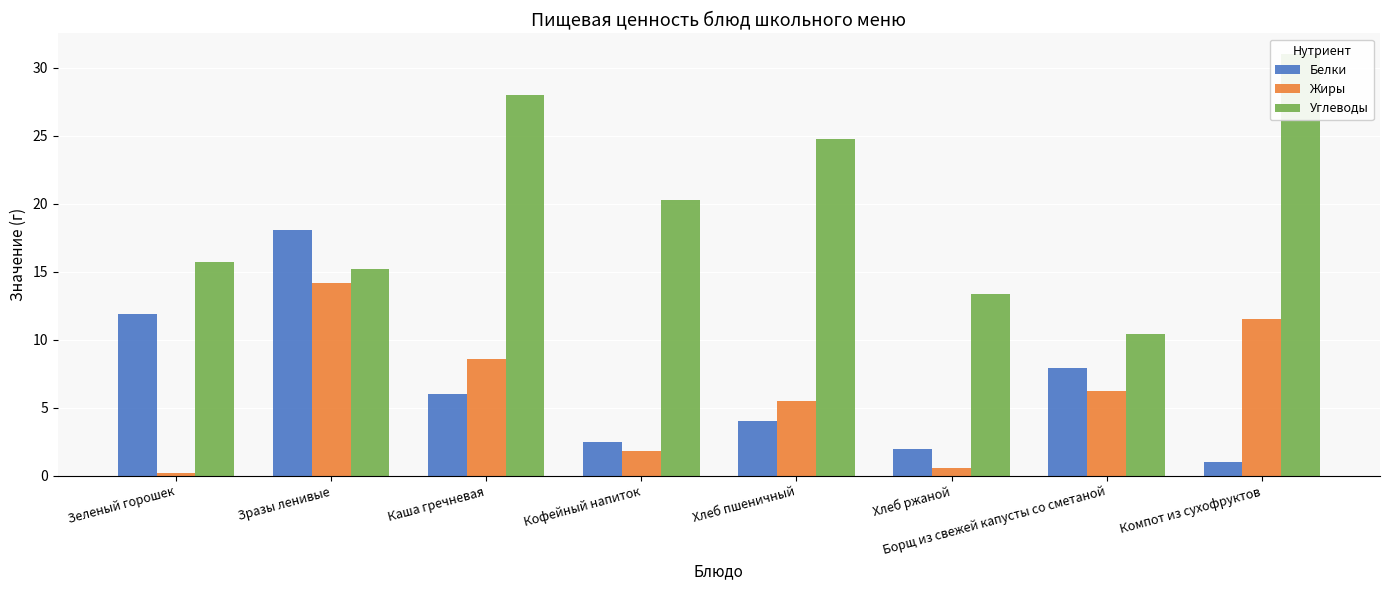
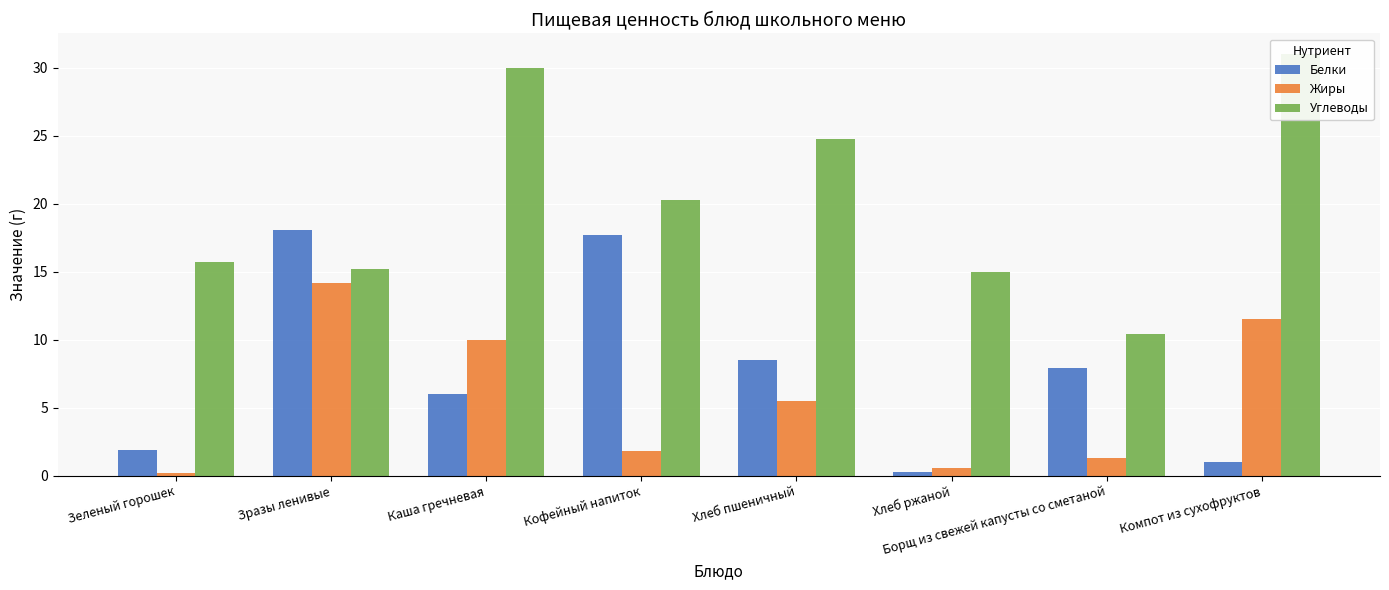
Белки, Зеленый горошек: 11.9 -> 1.9
Жиры, Каша гречневая: 8.6 -> 10.0
Углеводы, Каша гречневая: 28 -> 30
Белки, Кофейный напиток: 2.5 -> 17.7
Белки, Хлеб пшеничный: 4.0 -> 8.5
Белки, Хлеб ржаной: 2.0 -> 0.3
Углеводы, Хлеб ржаной: 13.4 -> 15.0
Жиры, Борщ из свежей капусты со сметаной: 6.2 -> 1.3
